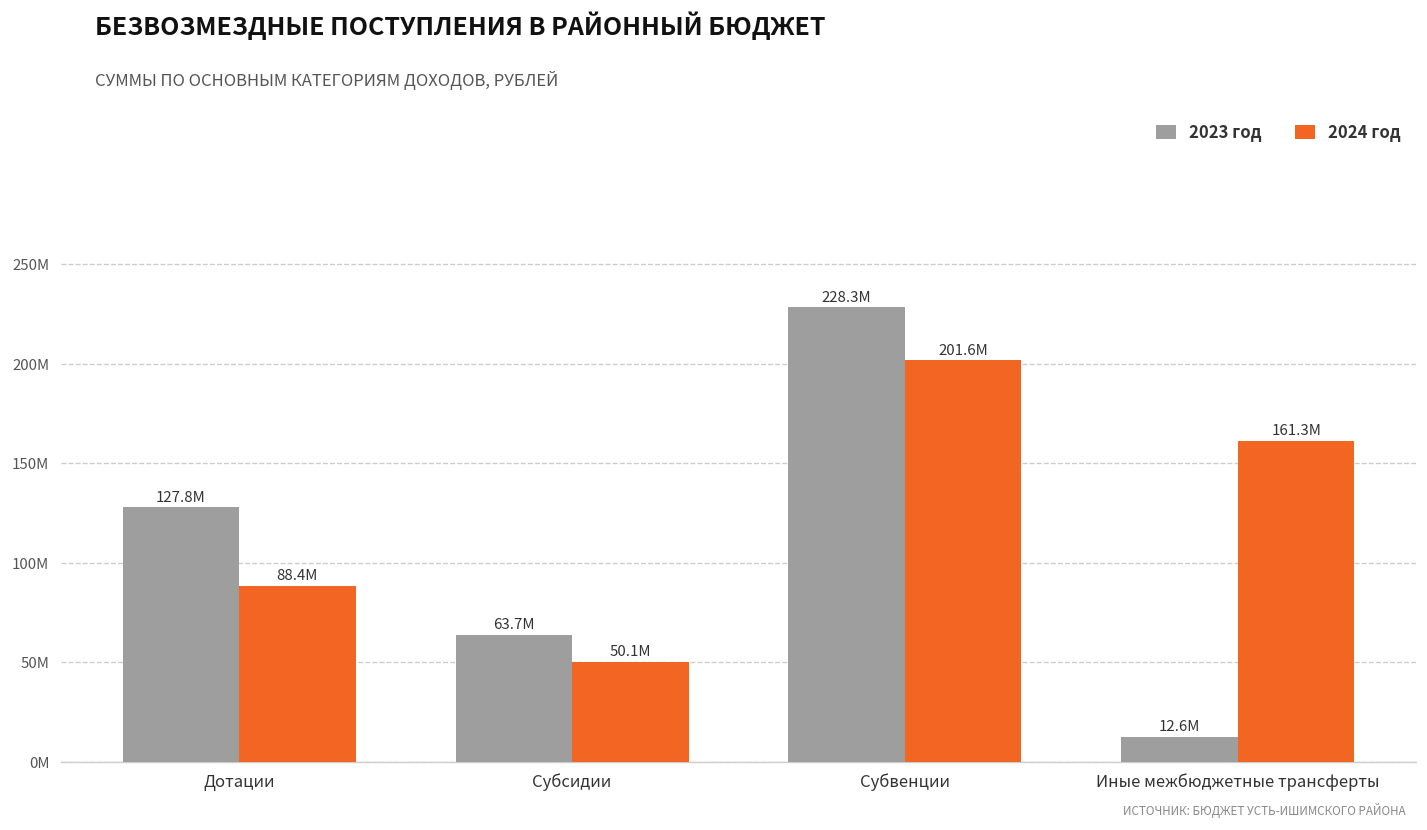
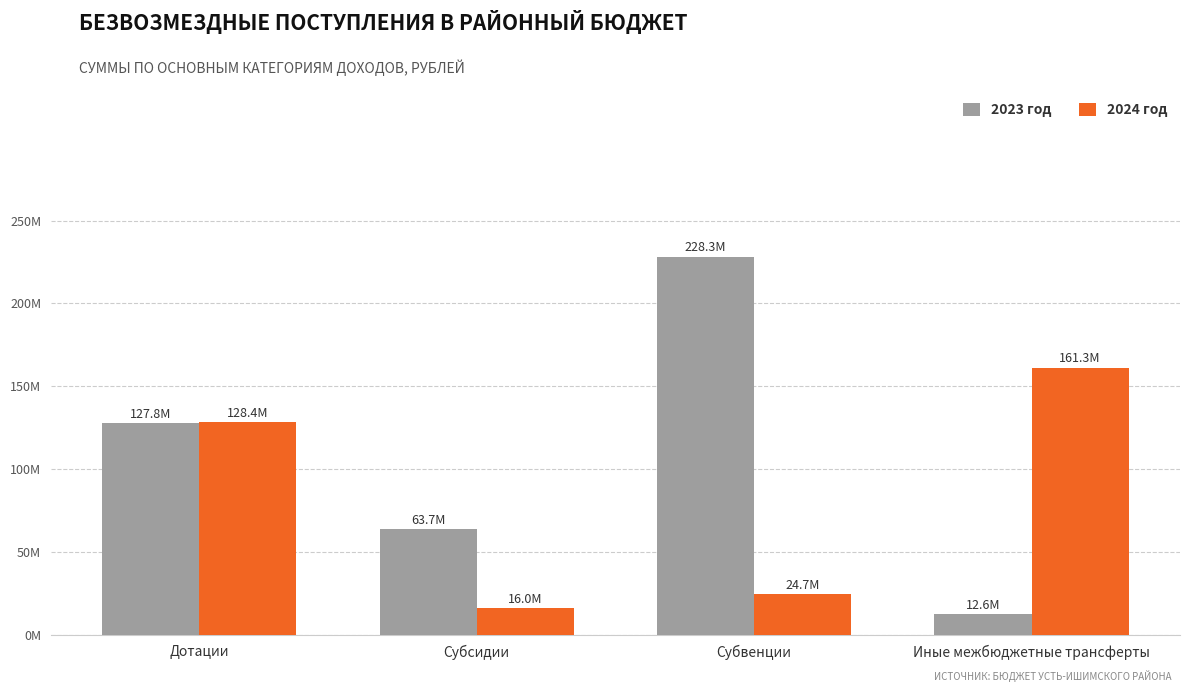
2024 год, Дотации: 88.4M -> 128.4M
2024 год, Субсидии: 50.1M -> 16.0M
2024 год, Субвенции: 201.6M -> 24.7M
